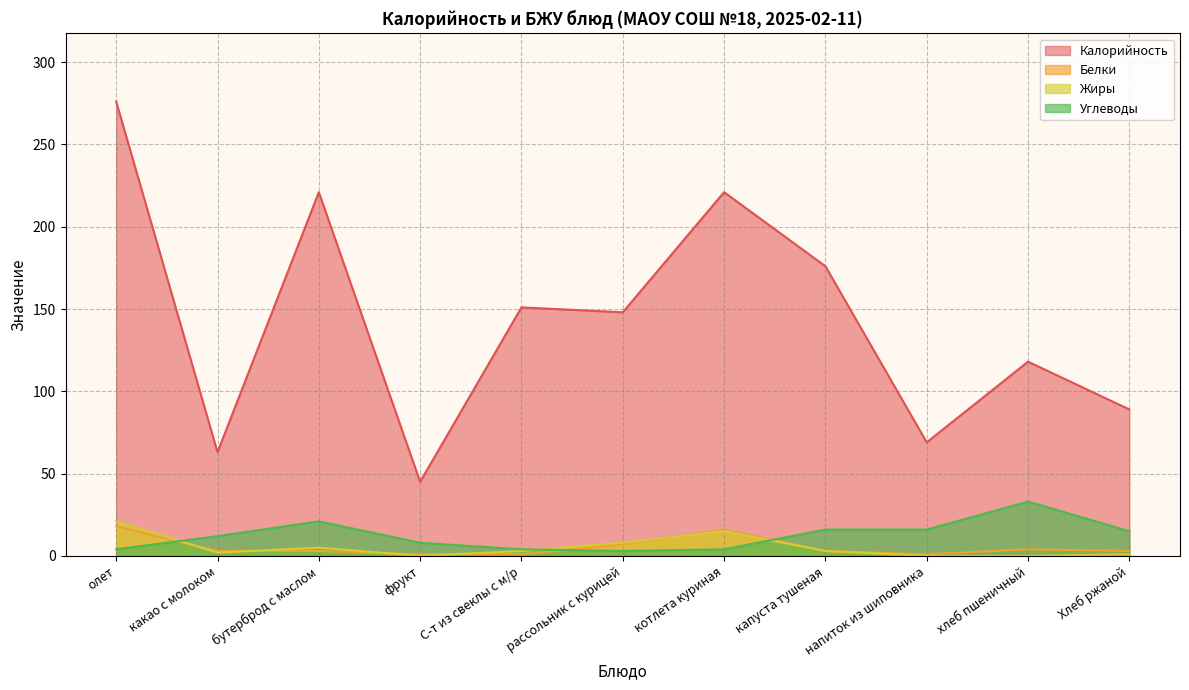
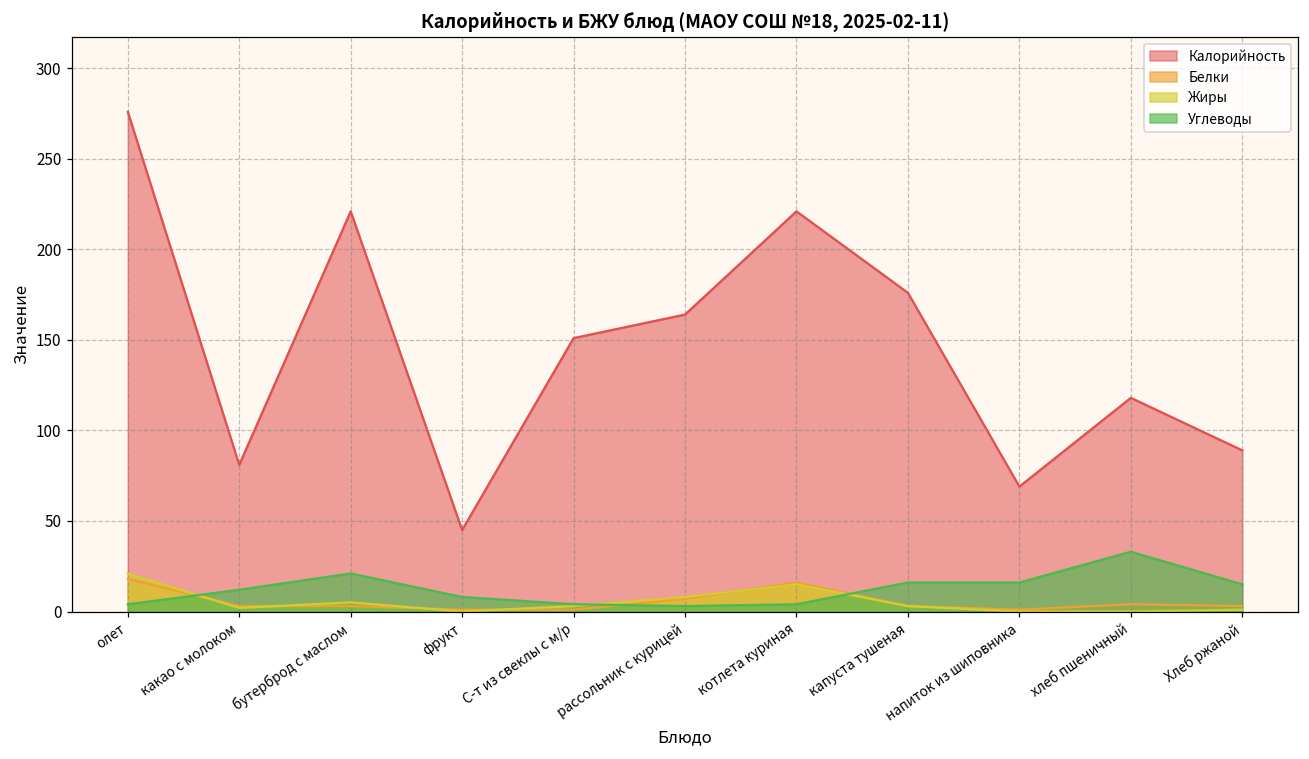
Калорийность, какао с молоком: 63 -> 81
Калорийность, рассольник с курицей: 148 -> 164
